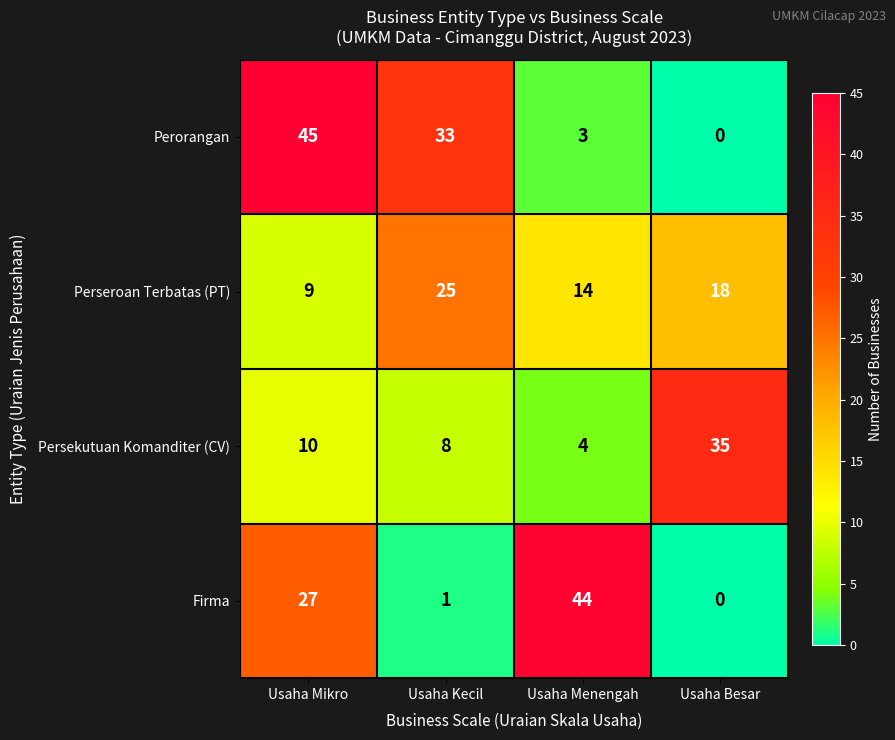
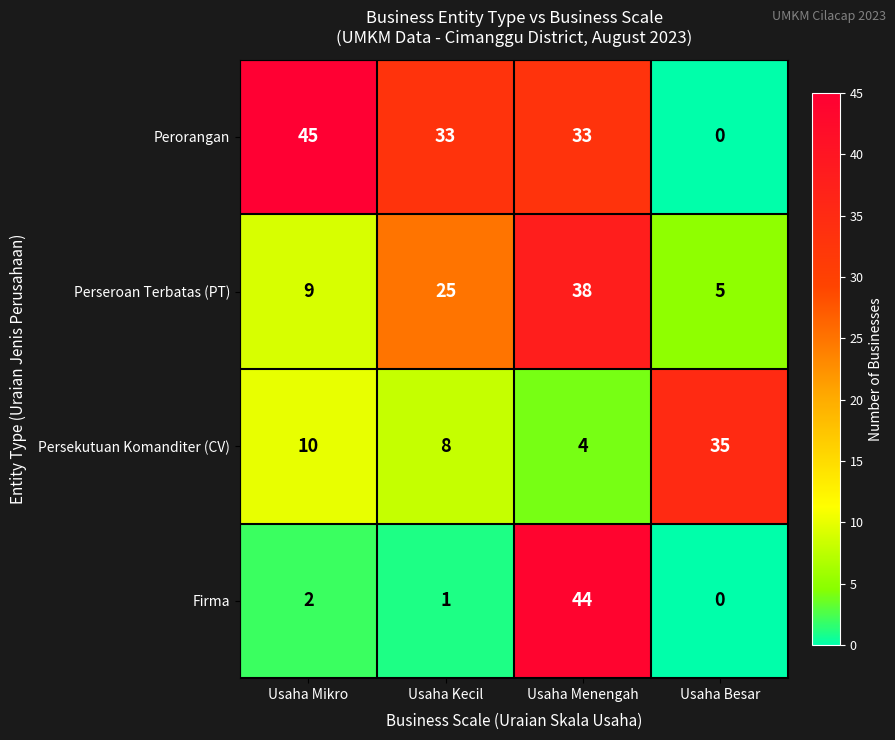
Perorangan, Usaha Menengah: 3 -> 33
Perseroan Terbatas (PT), Usaha Menengah: 14 -> 38
Perseroan Terbatas (PT), Usaha Besar: 18 -> 5
Firma, Usaha Mikro: 27 -> 2
